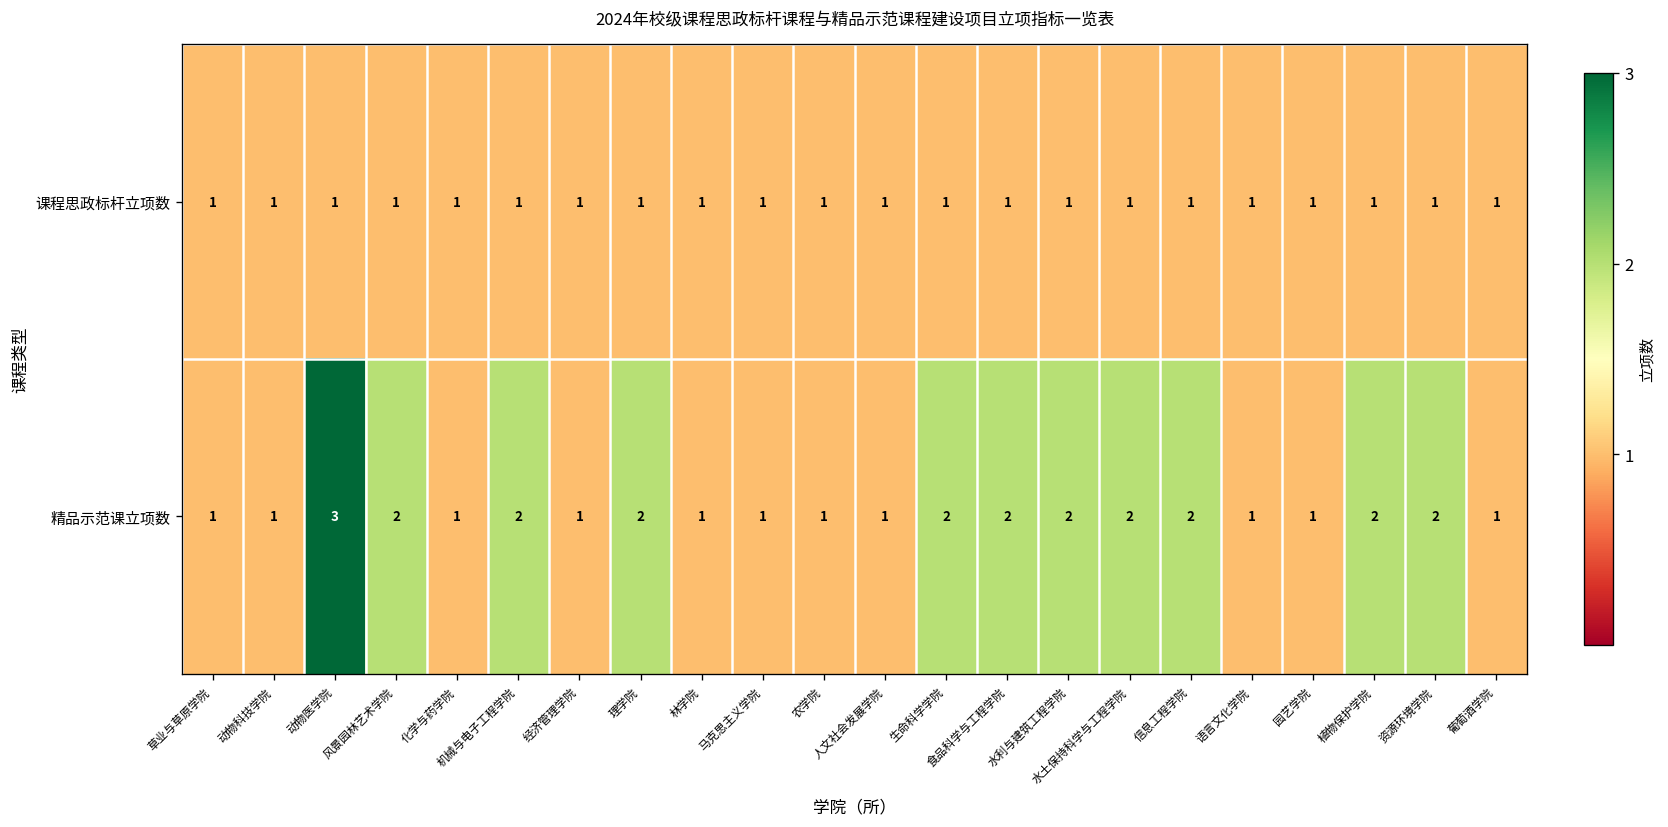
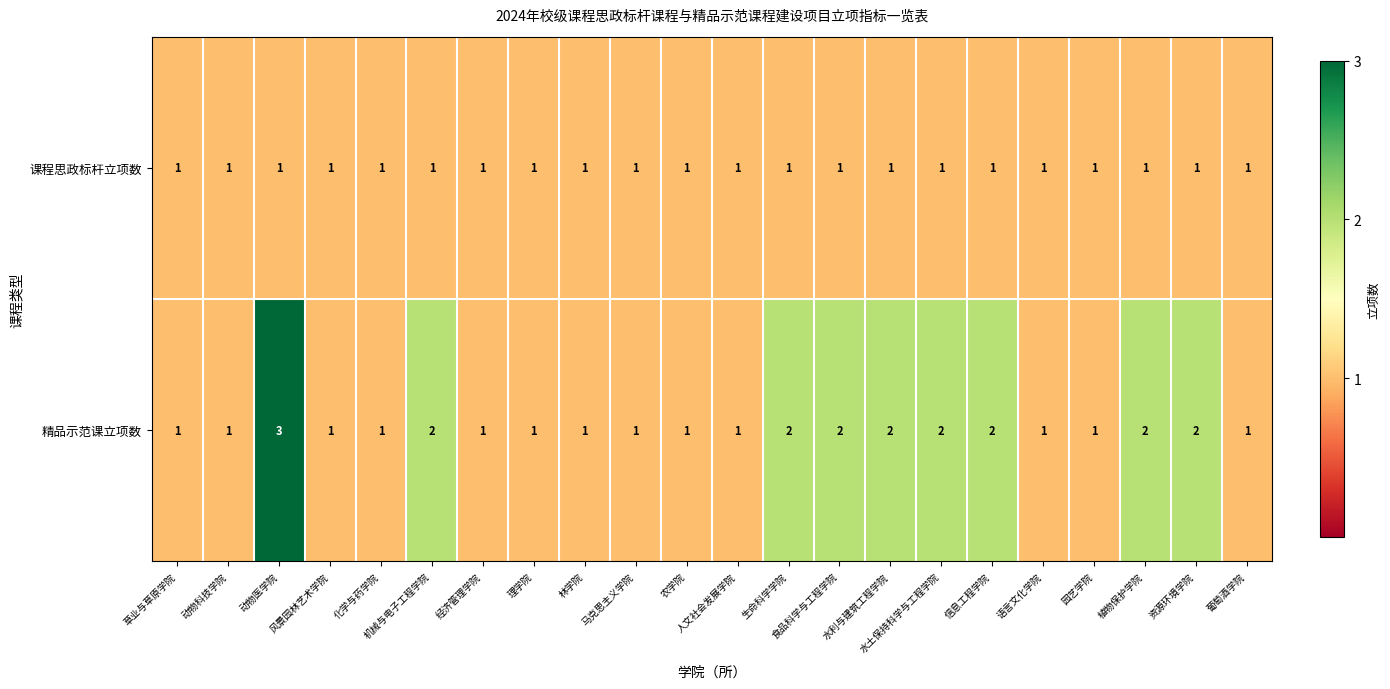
精品示范课立项数, 风景园林艺术学院: 2 -> 1
精品示范课立项数, 理学院: 2 -> 1
